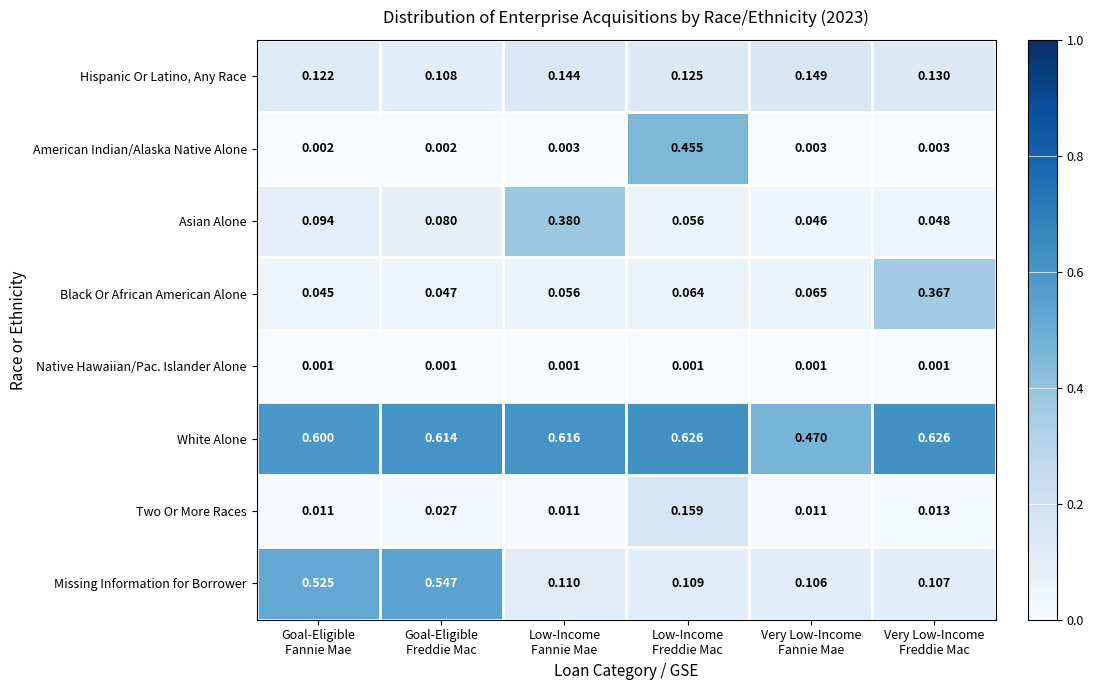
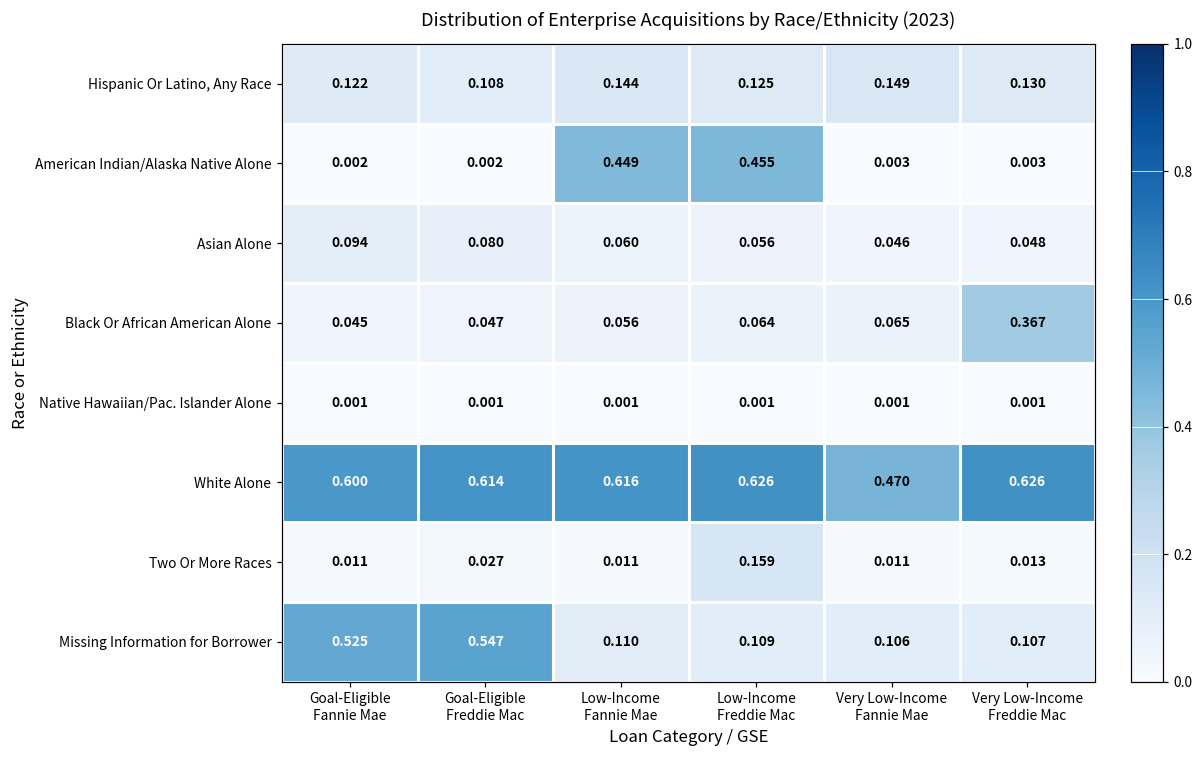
American Indian/Alaska Native Alone, Low-Income Fannie Mae: 0.003 -> 0.449
Asian Alone, Low-Income Fannie Mae: 0.380 -> 0.060
